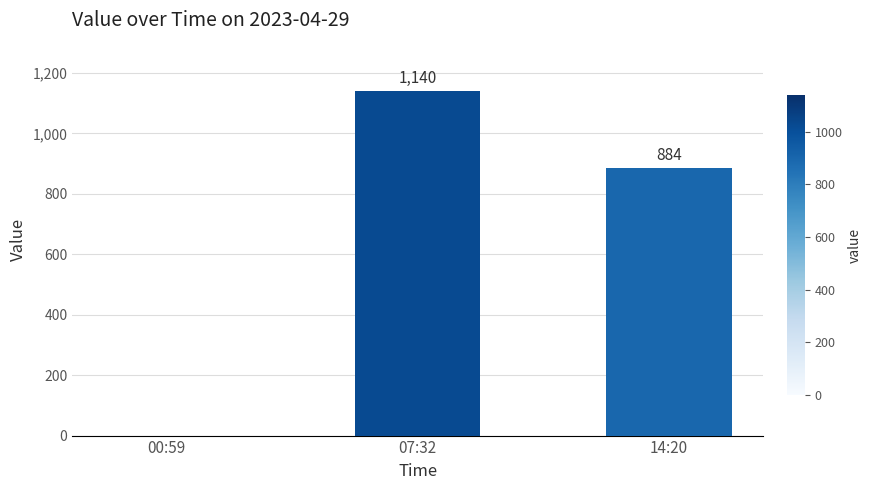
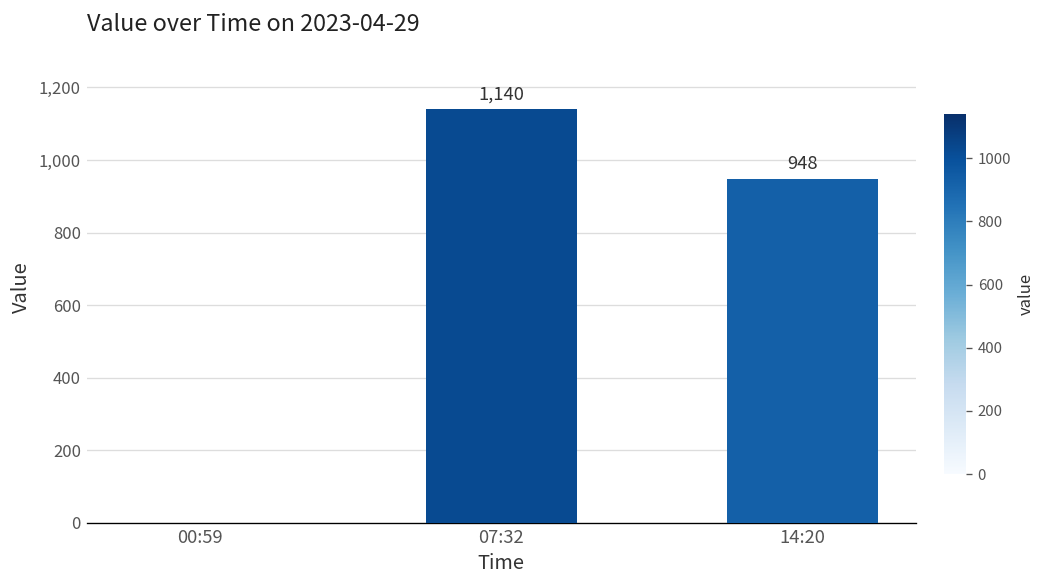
14:20: 884 -> 948
